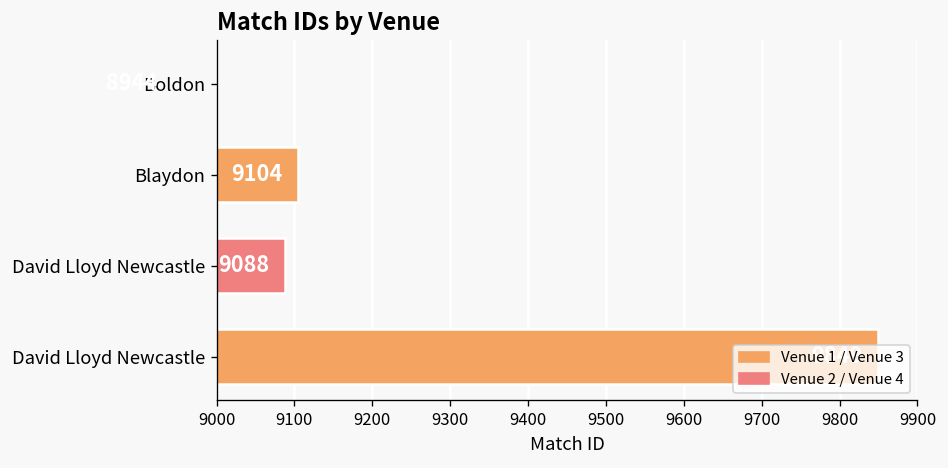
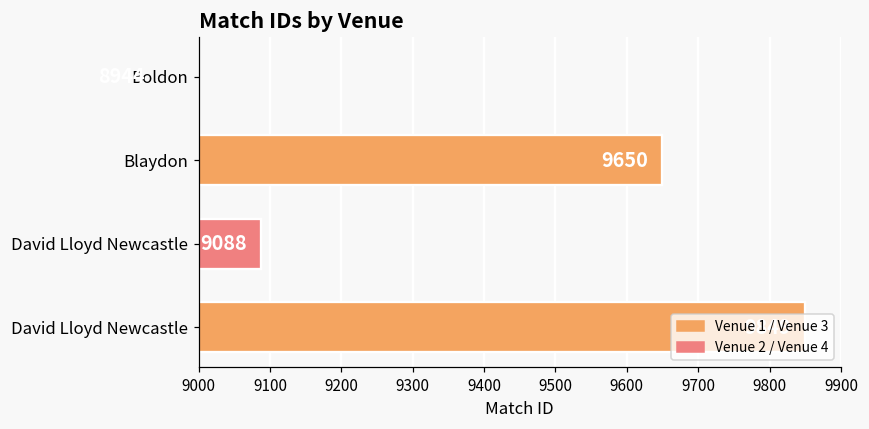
Blaydon: 9104 -> 9650
